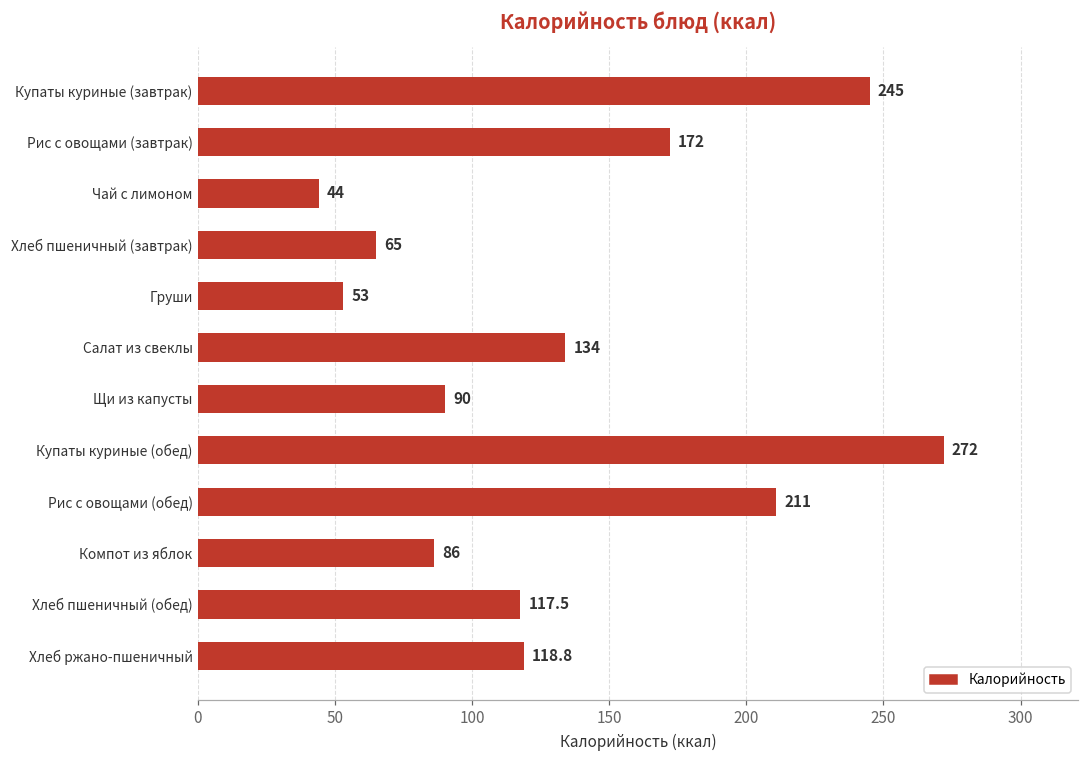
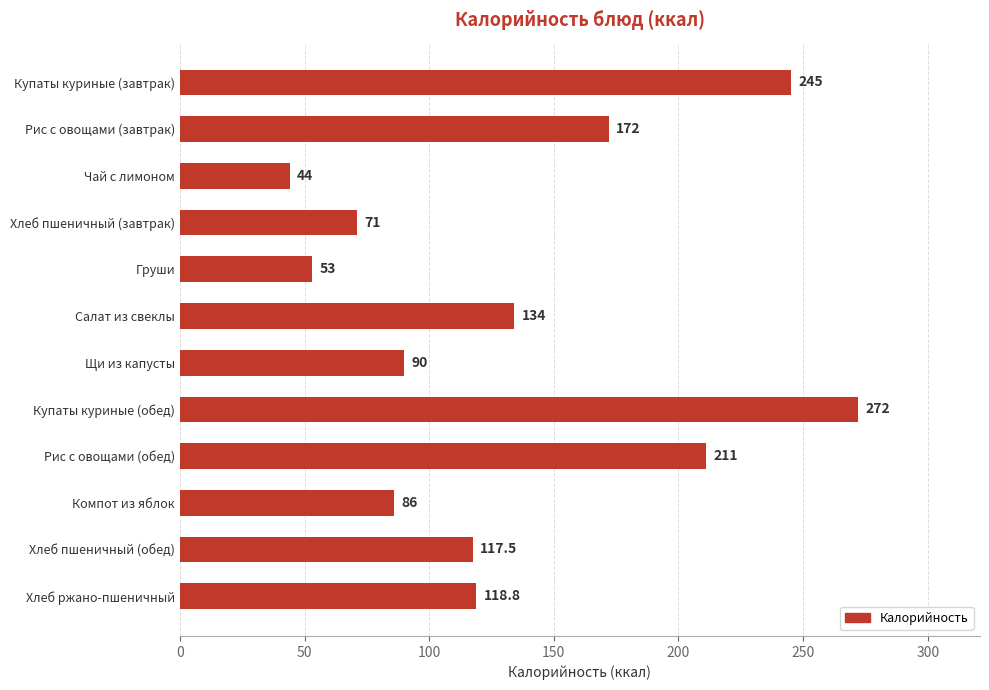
Хлеб пшеничный (завтрак): 65 -> 71
